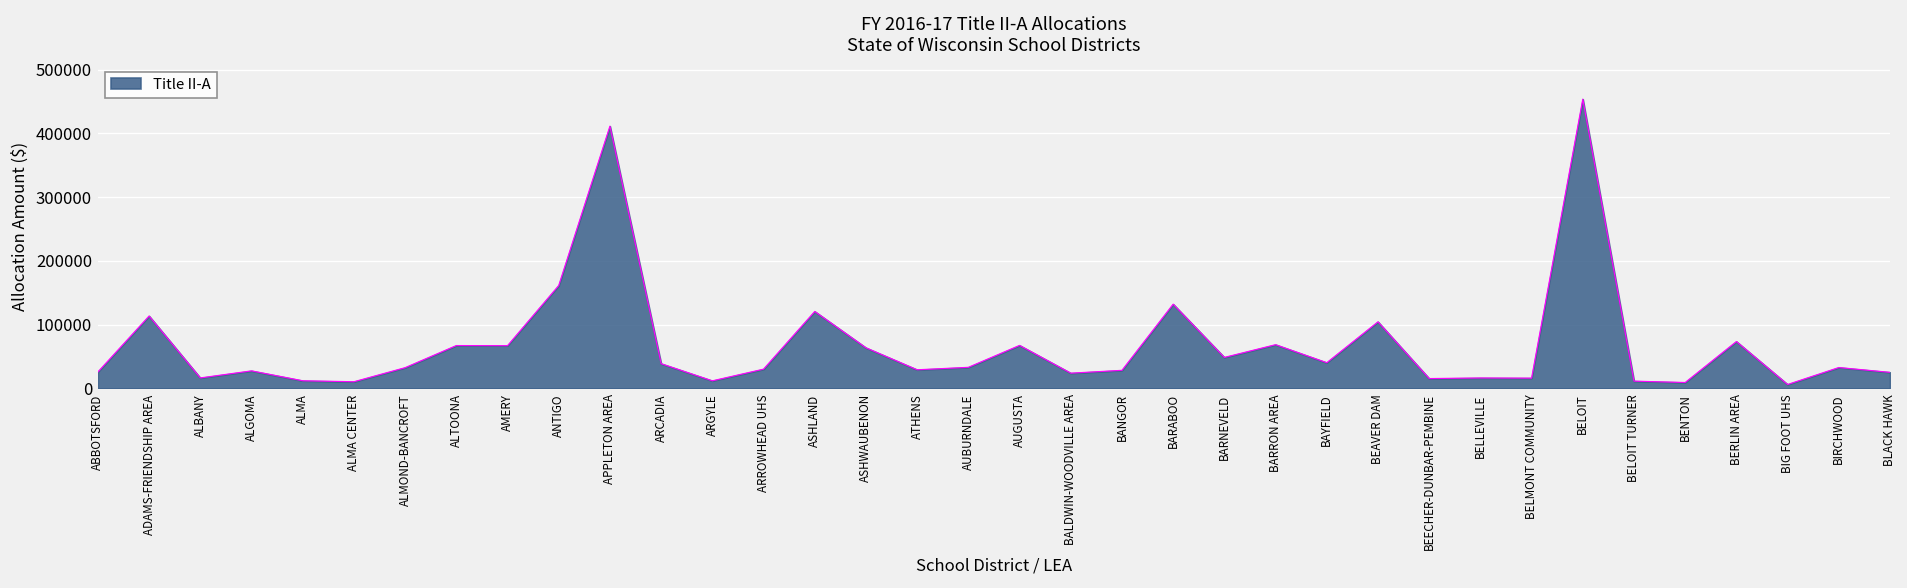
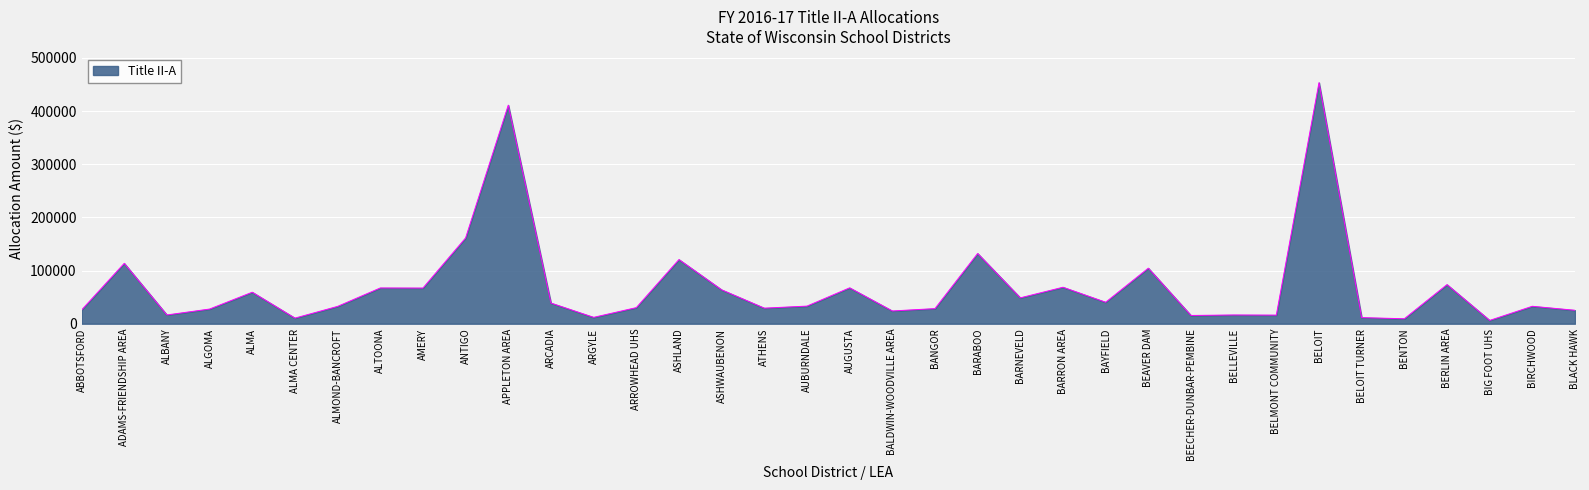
ALMA: 10000 -> 60000
